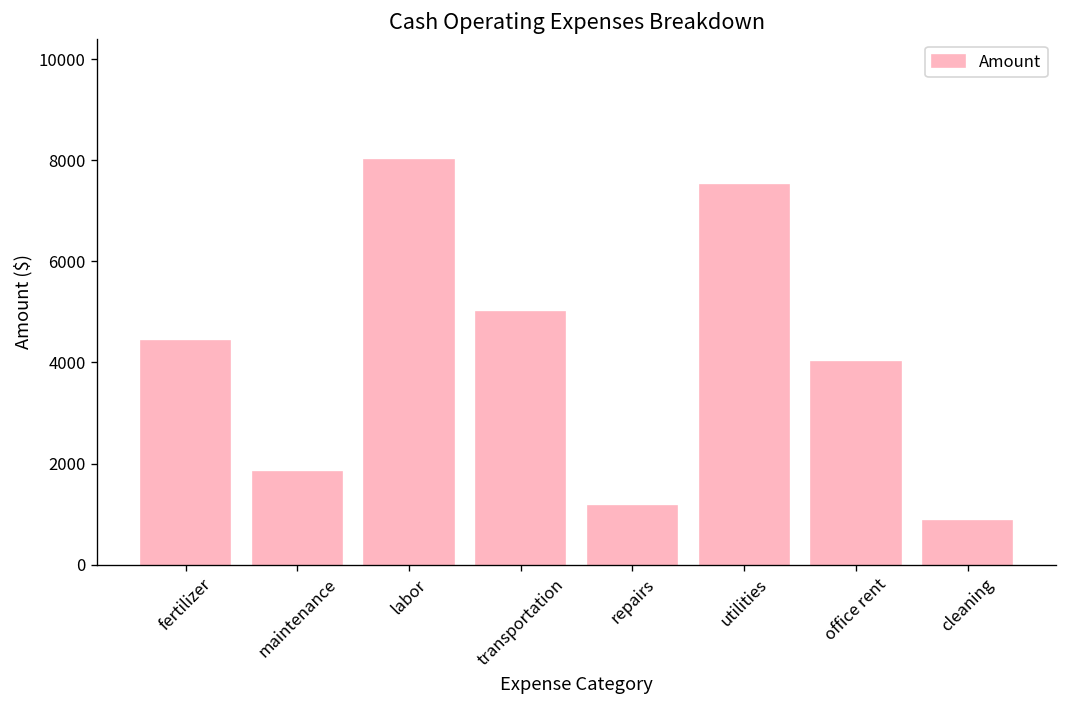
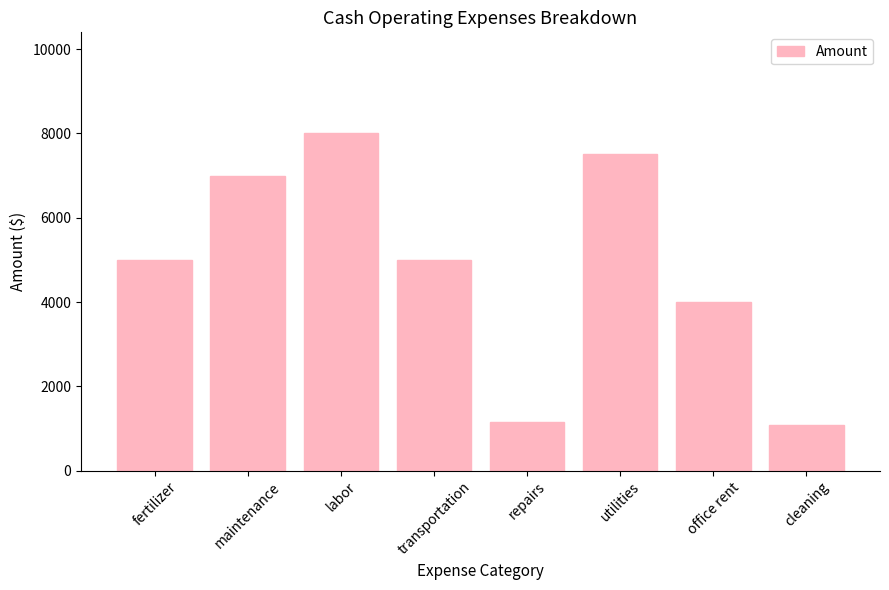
fertilizer: 4400 -> 5000
maintenance: 1800 -> 7000
cleaning: 900 -> 1100
